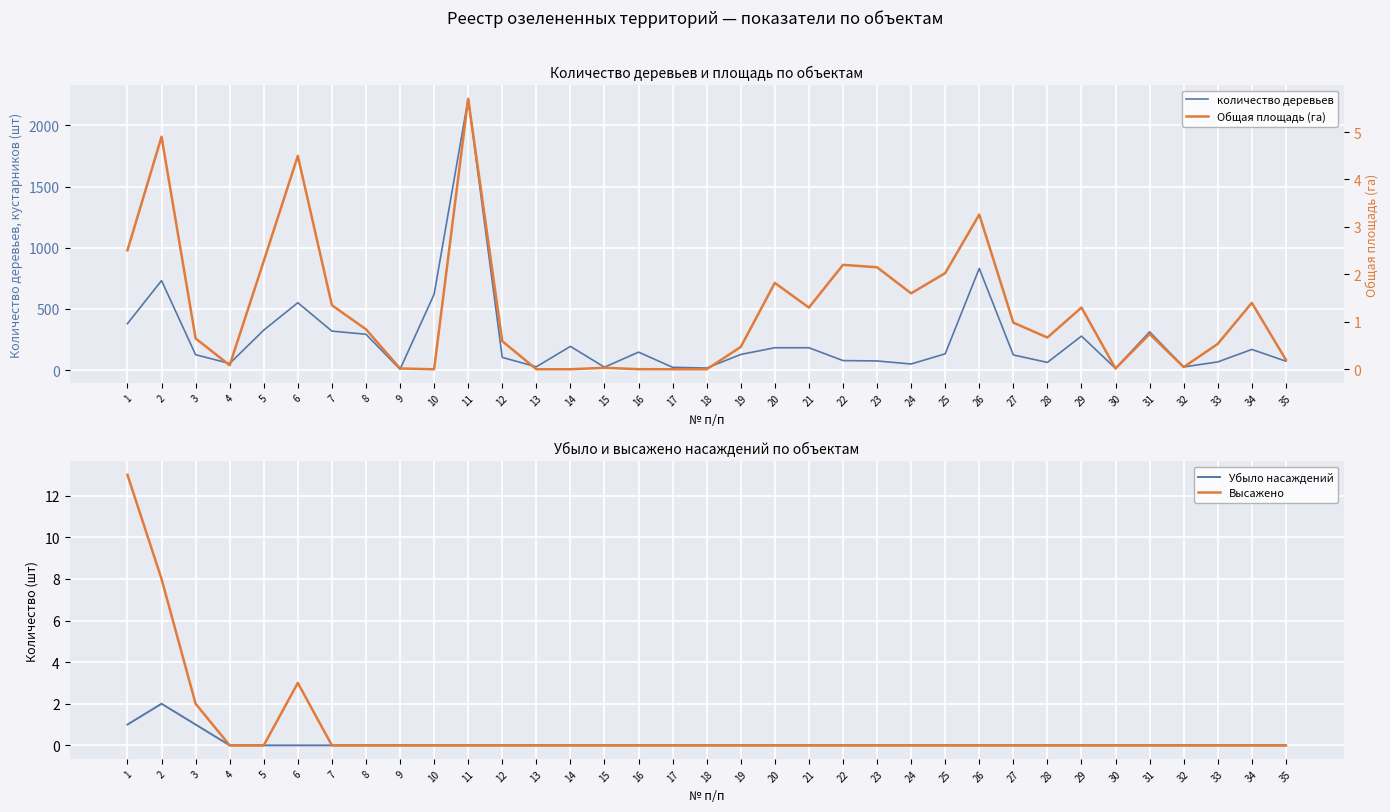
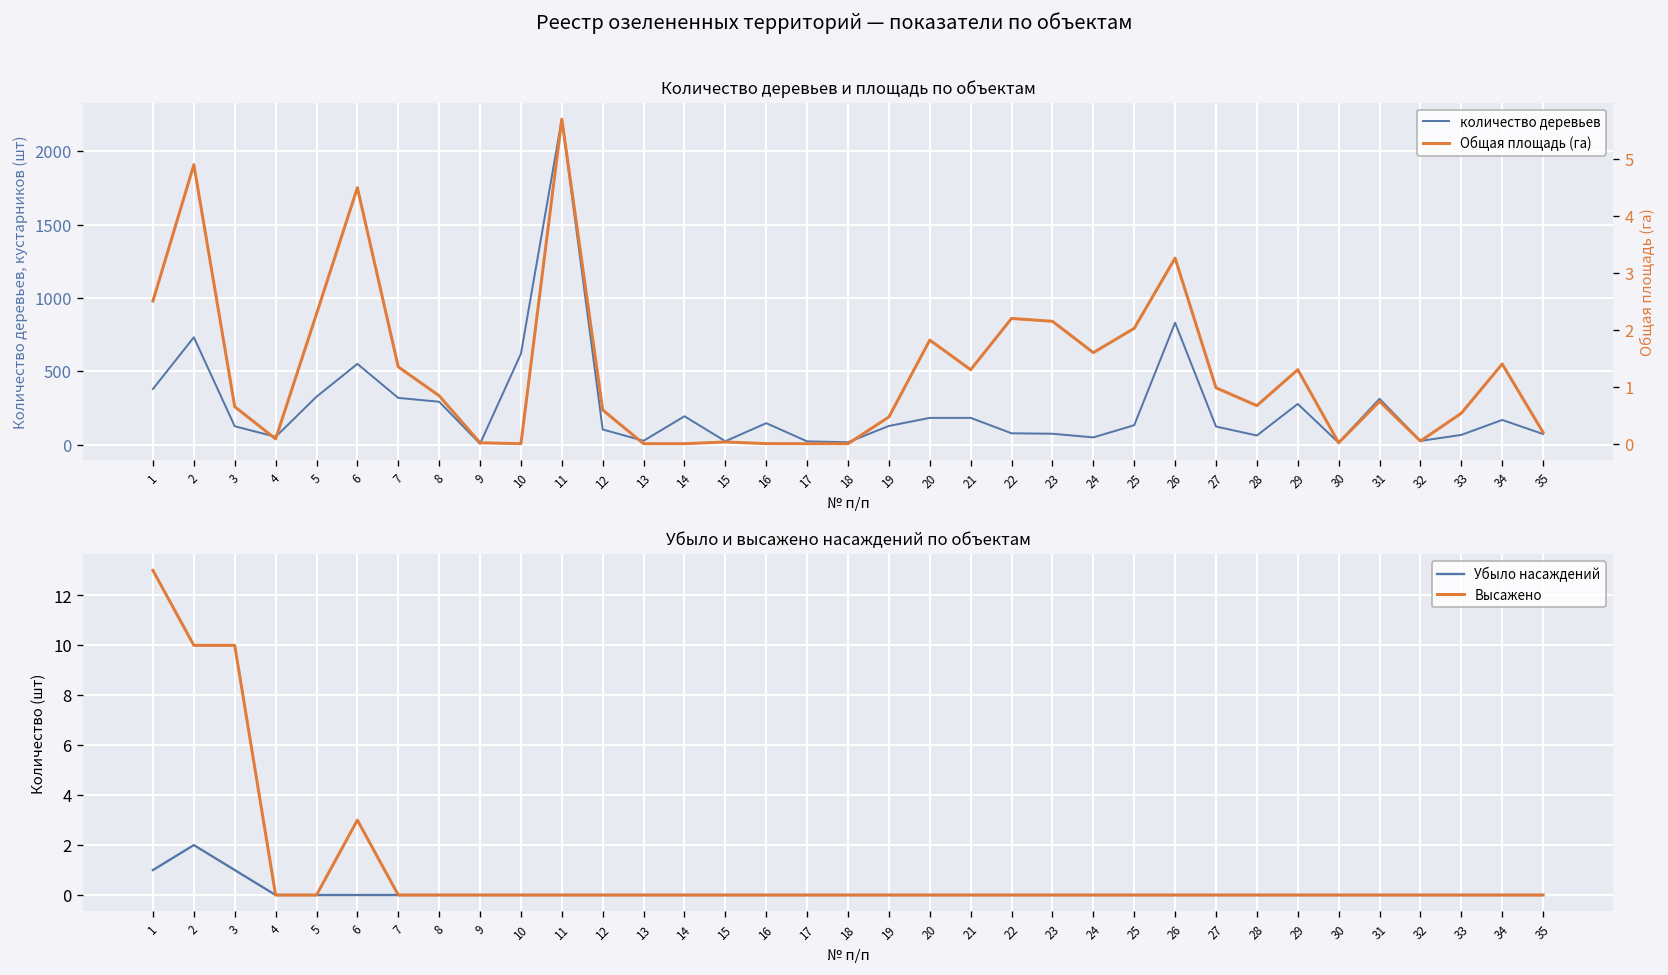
Убыло и высажено насаждений по объектам, Высажено, 2: 8 -> 10
Убыло и высажено насаждений по объектам, Высажено, 3: 2 -> 10
